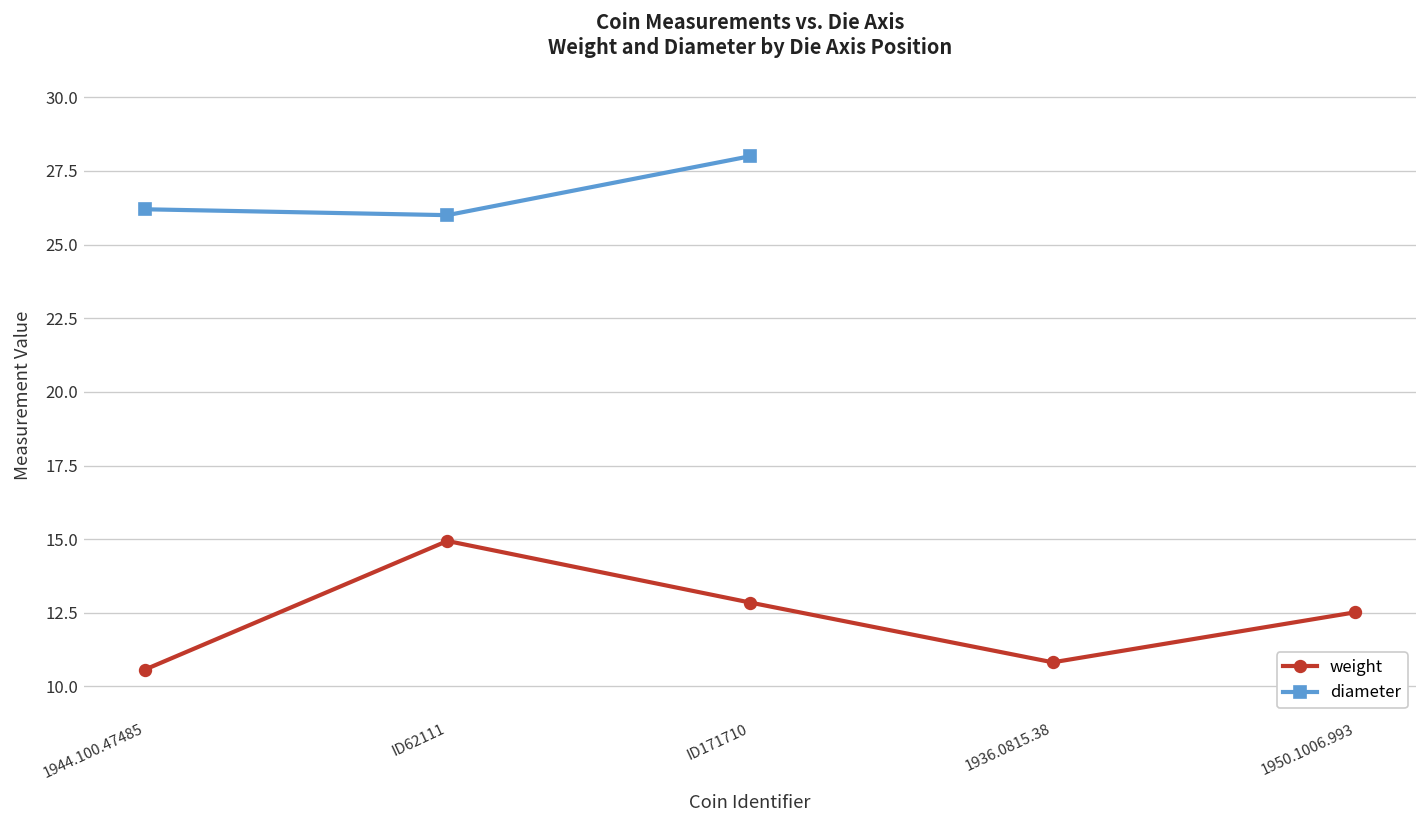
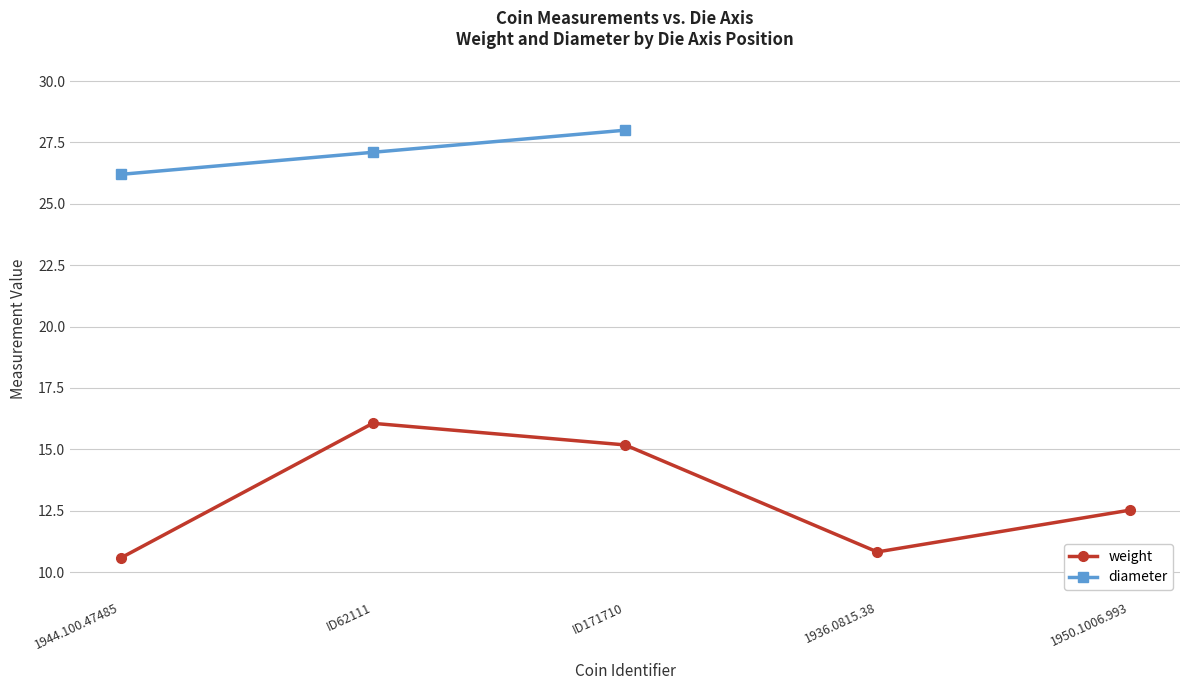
weight, ID62111: 14.9 -> 16.1
diameter, ID62111: 26.0 -> 27.1
weight, ID171710: 12.9 -> 15.2
